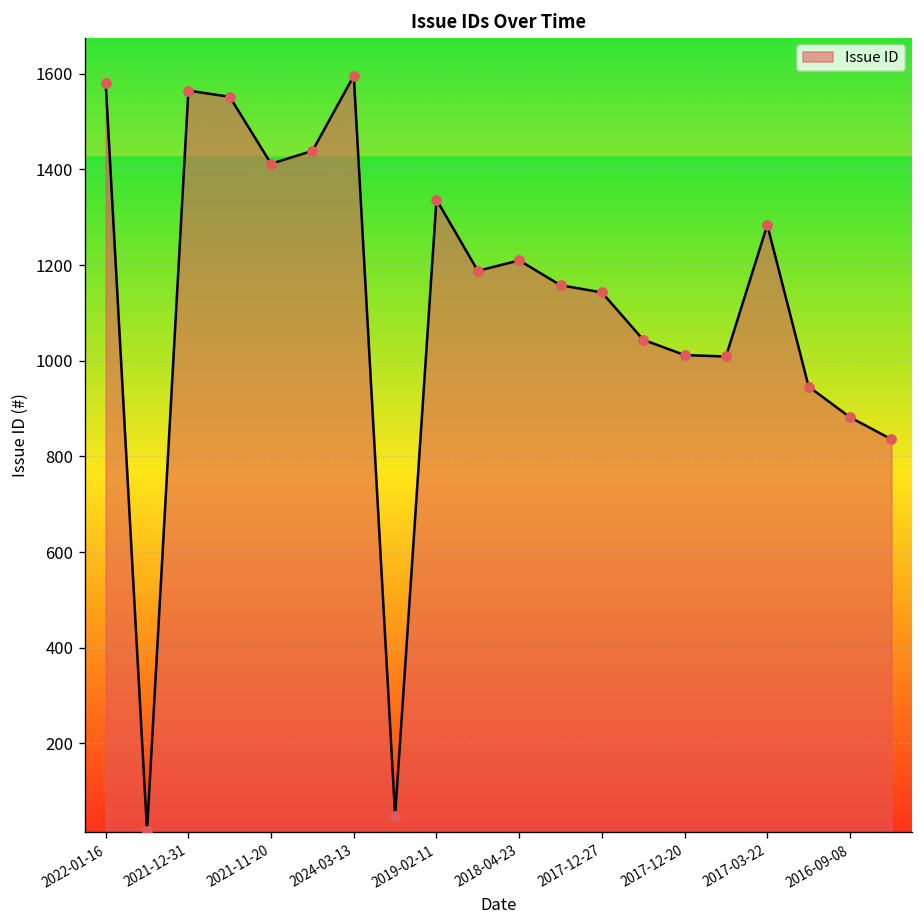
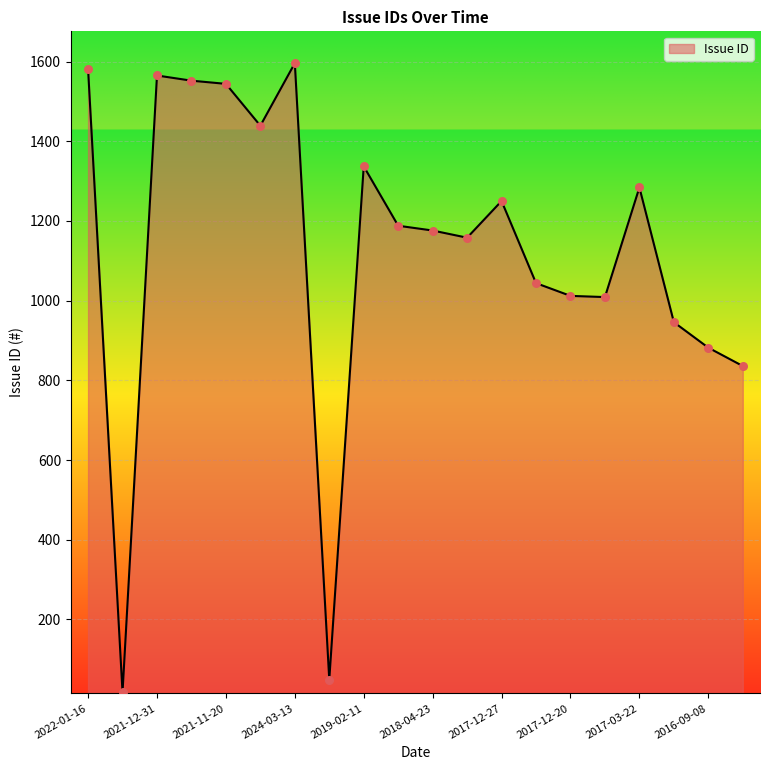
2021-11-20: 1410 -> 1540
2018-04-23: 1210 -> 1180
2017-12-27: 1140 -> 1250
